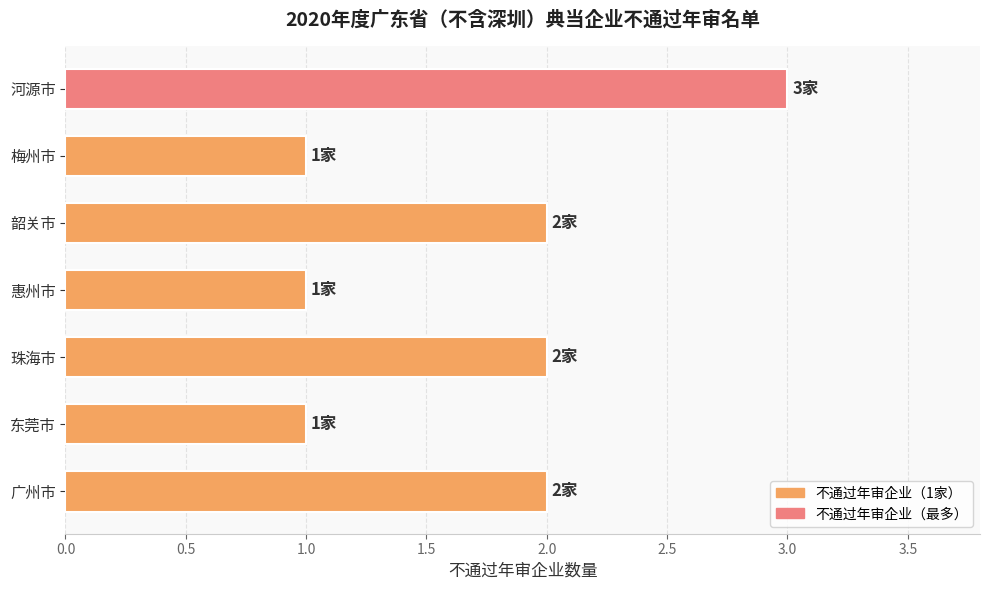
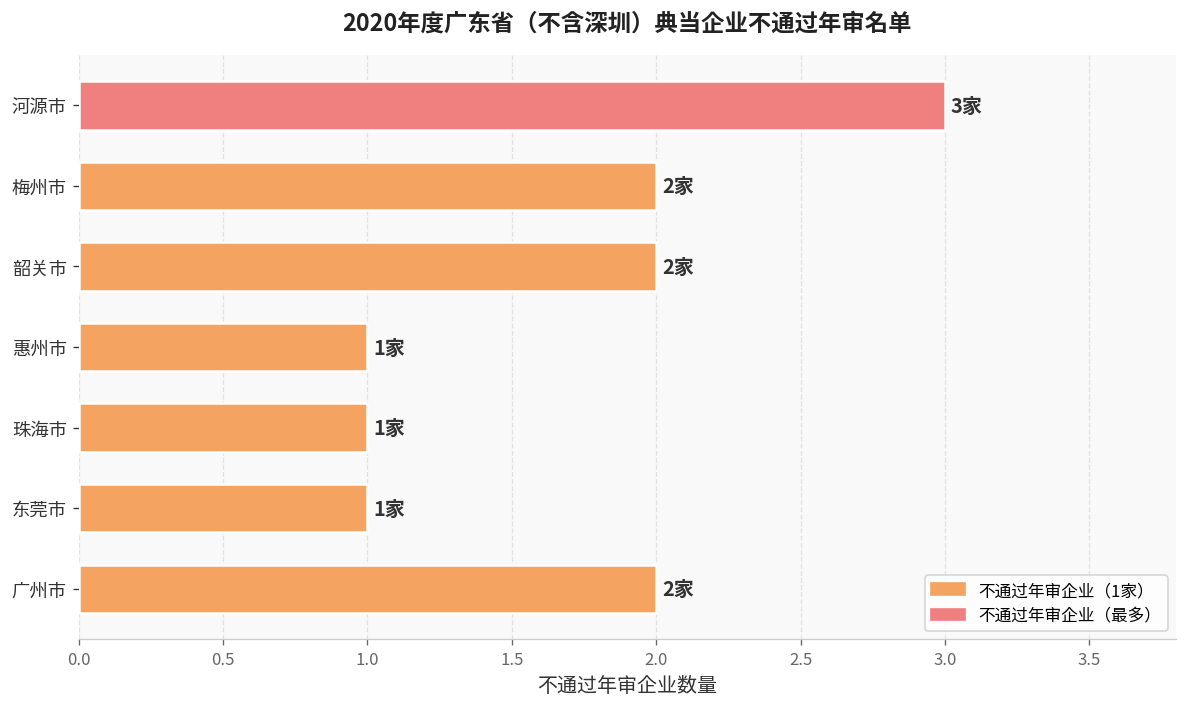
梅州市: 1家 -> 2家
珠海市: 2家 -> 1家
